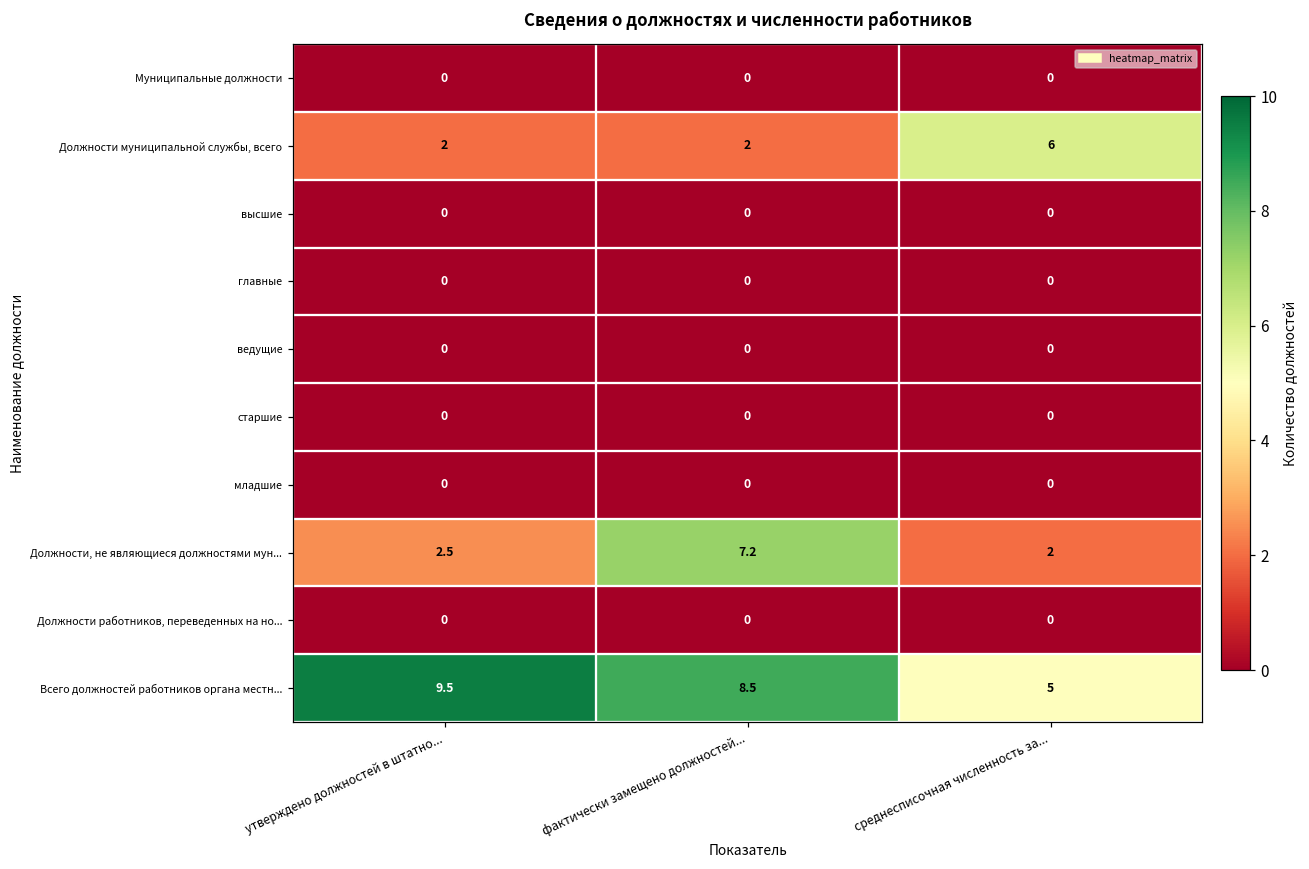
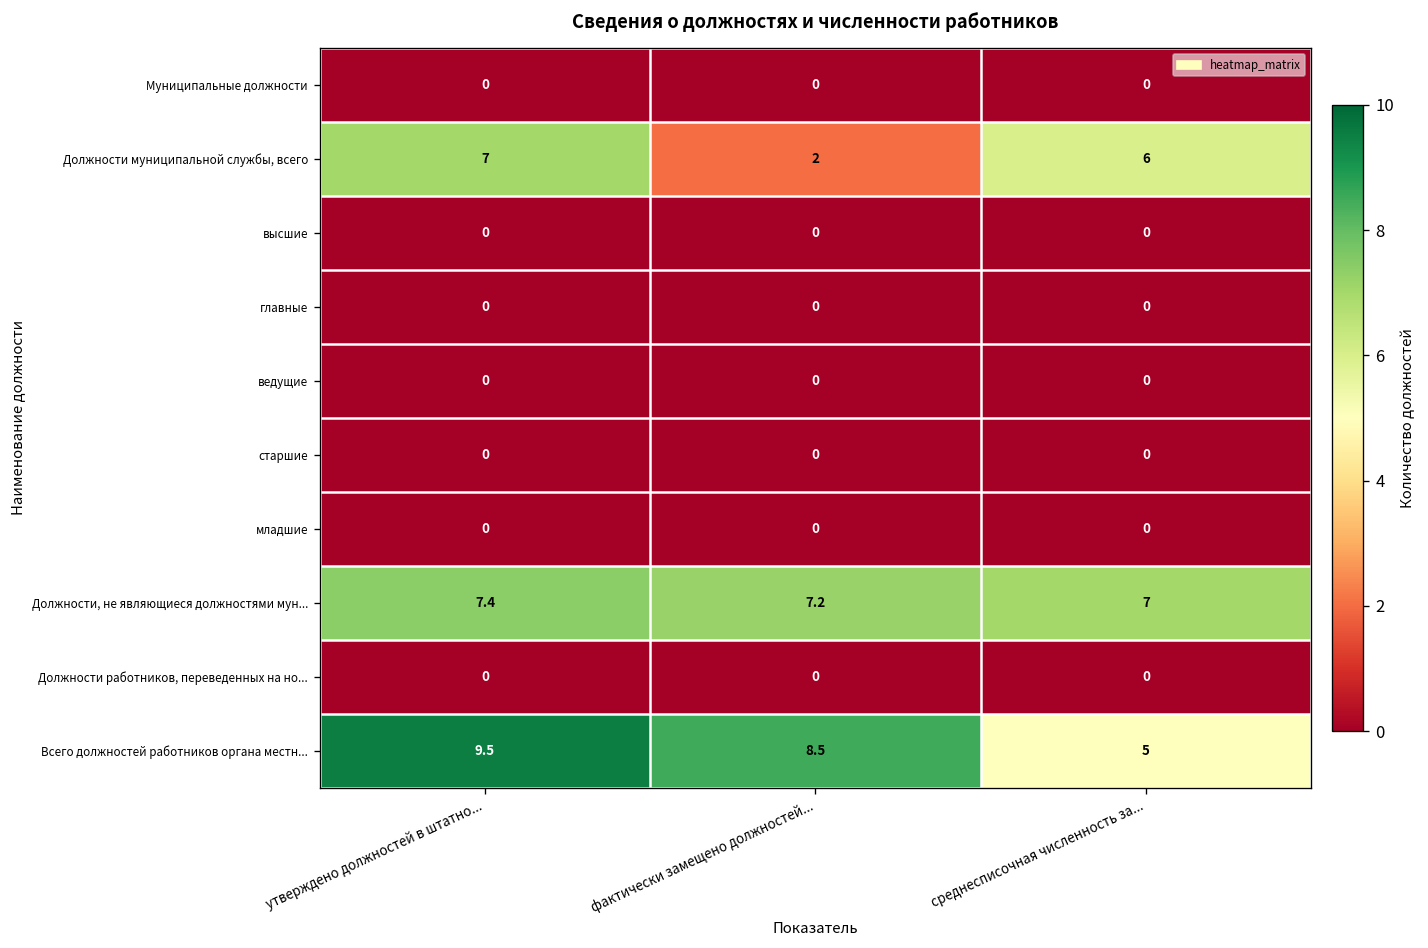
Должности муниципальной службы, всего, утверждено должностей в штатно...: 2 -> 7
Должности, не являющиеся должностями мун..., утверждено должностей в штатно...: 2.5 -> 7.4
Должности, не являющиеся должностями мун..., среднесписочная численность за...: 2 -> 7
